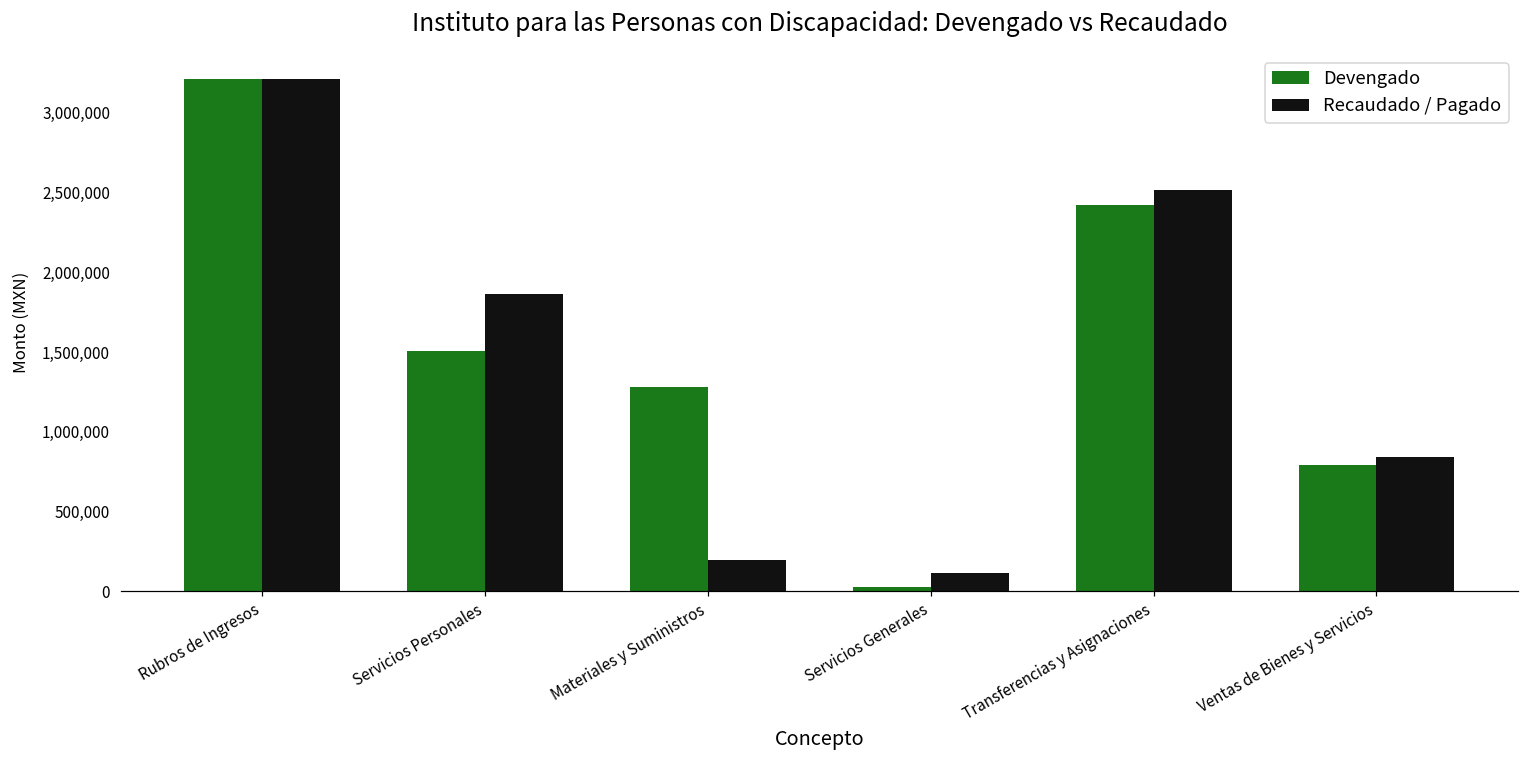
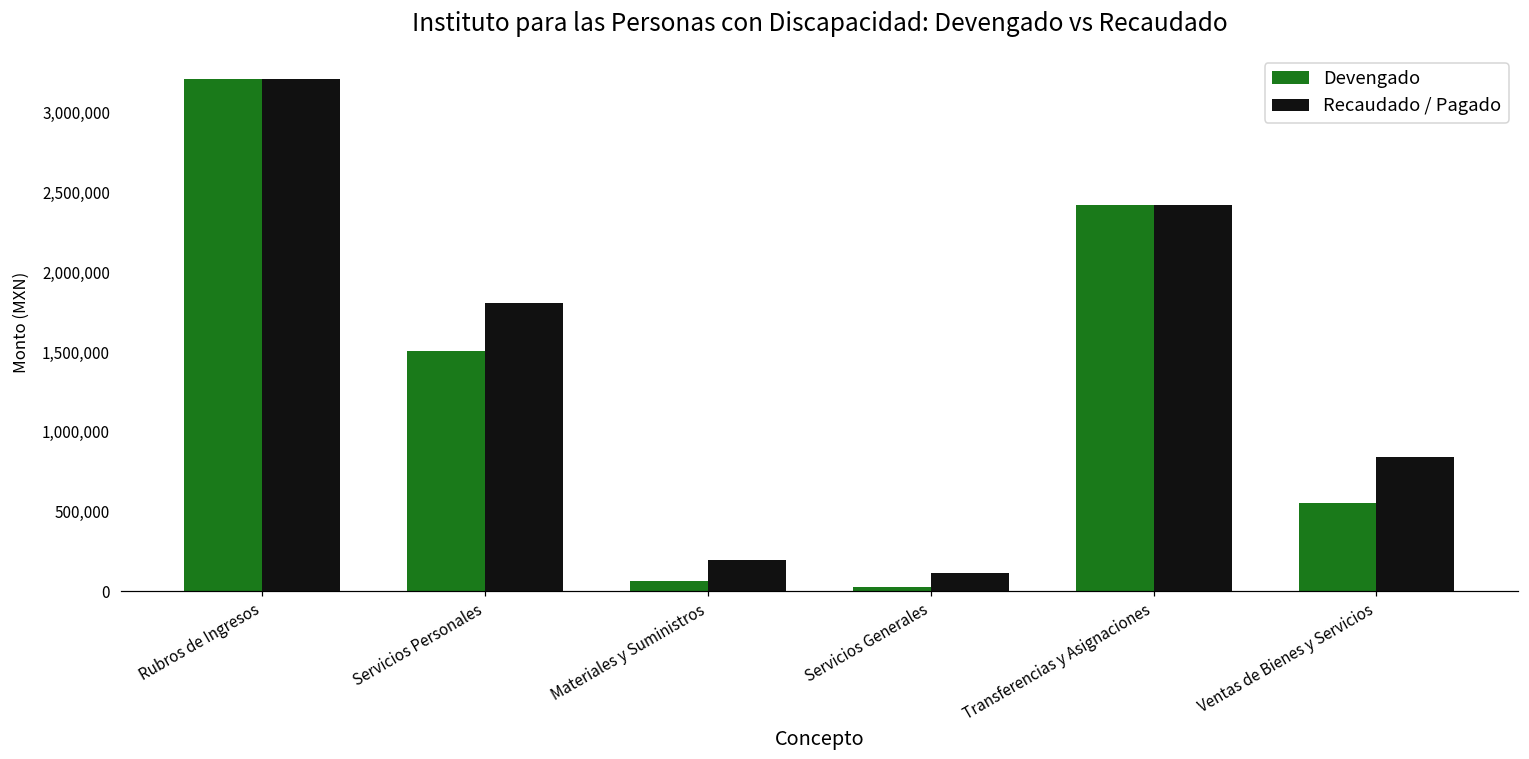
Recaudado / Pagado, Servicios Personales: 1,860,000 -> 1,810,000
Devengado, Materiales y Suministros: 1,280,000 -> 70,000
Recaudado / Pagado, Transferencias y Asignaciones: 2,520,000 -> 2,420,000
Devengado, Ventas de Bienes y Servicios: 790,000 -> 550,000
